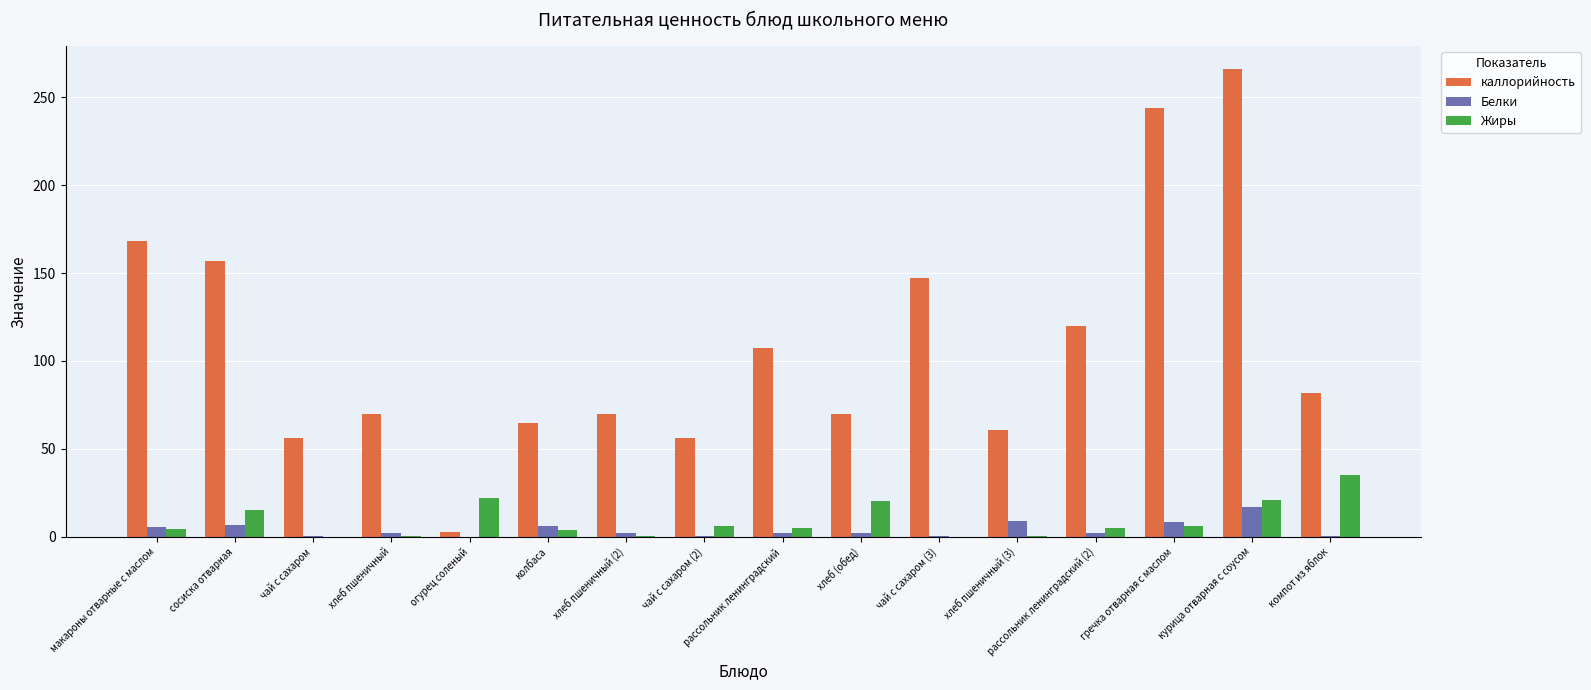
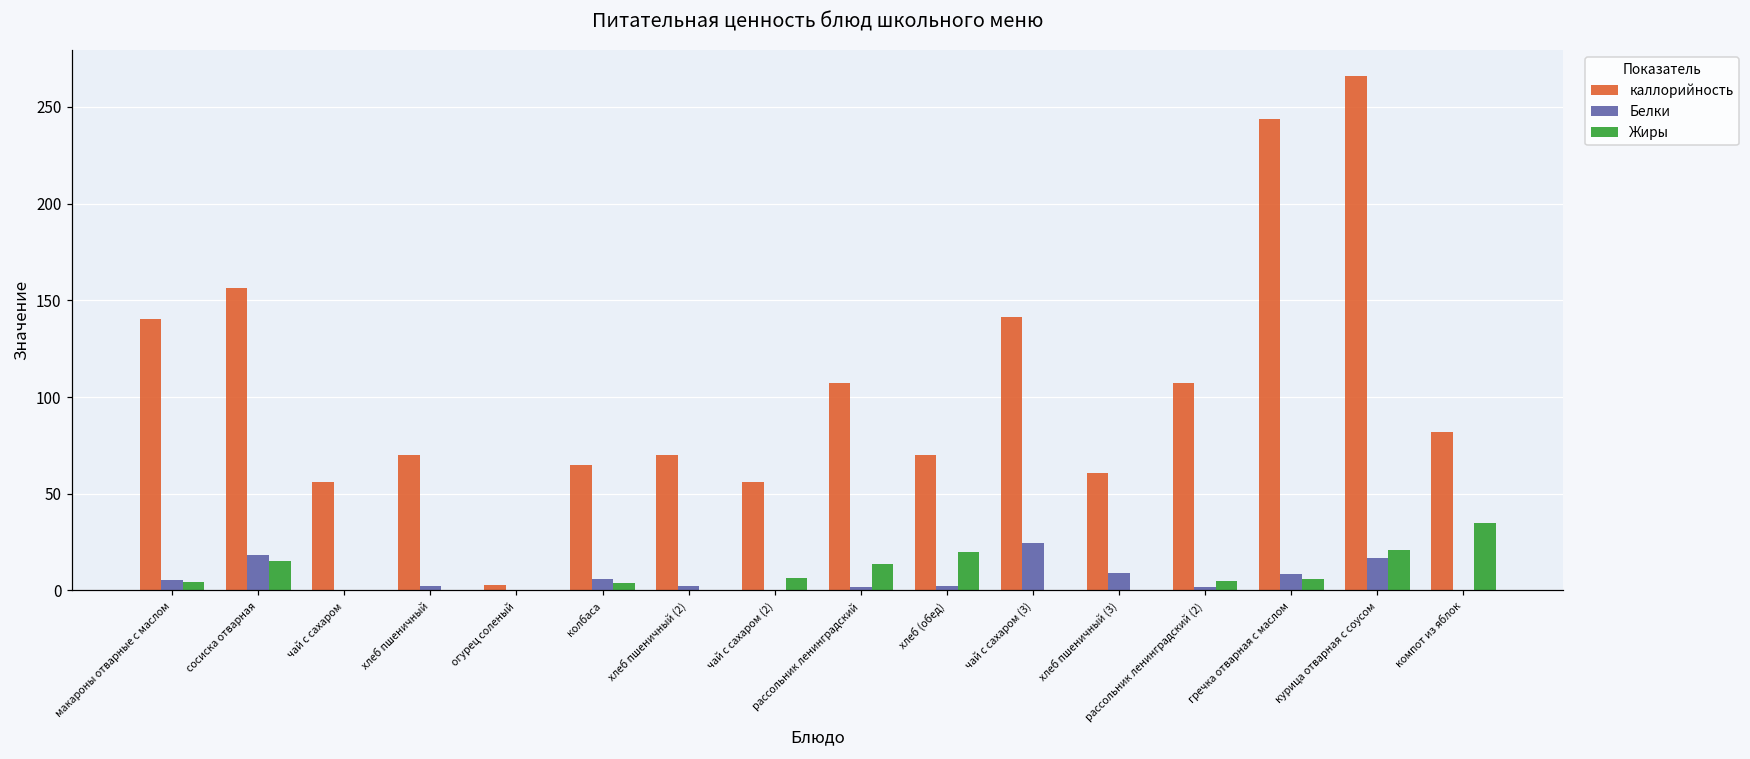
каллорийность, макароны отварные с маслом: 168 -> 140
Белки, сосиска отварная: 7 -> 18
Жиры, огурец соленый: 22 -> 0
Жиры, рассольник ленинградский: 5 -> 14
каллорийность, чай с сахаром (3): 147 -> 141
Белки, чай с сахаром (3): 0 -> 25
каллорийность, рассольник ленинградский (2): 120 -> 107
